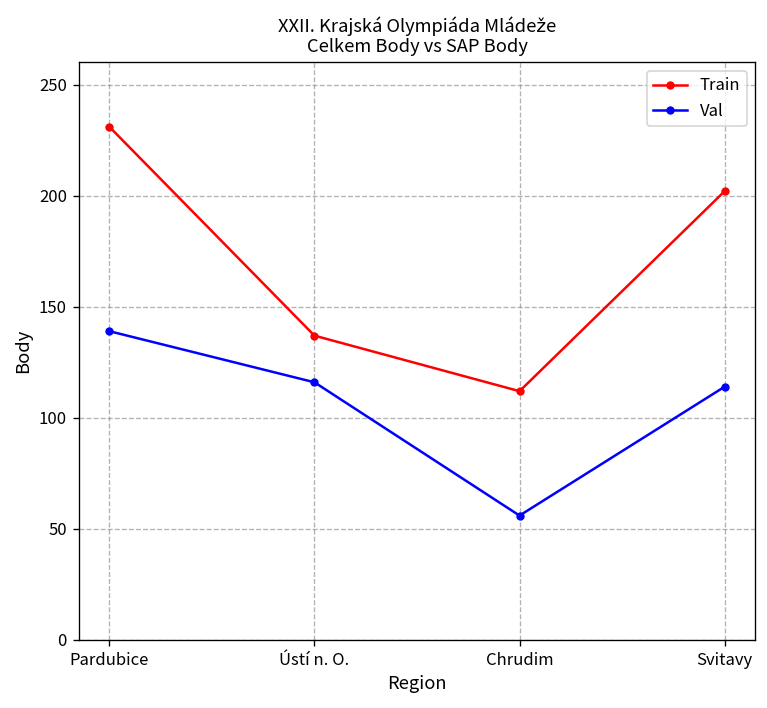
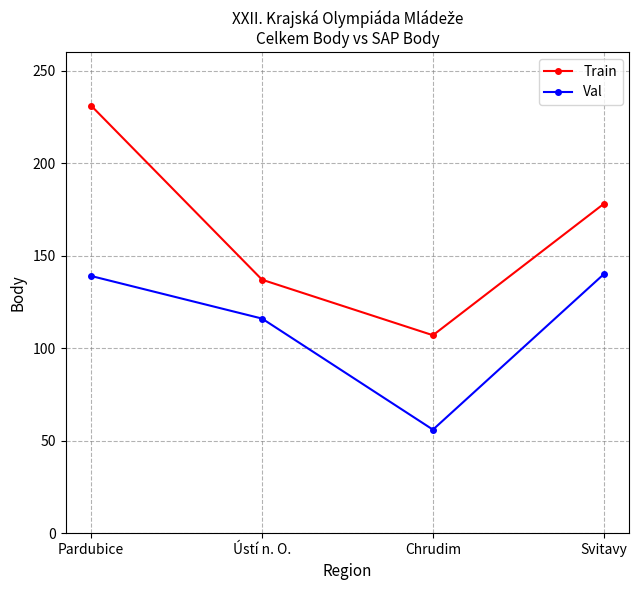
Train, Chrudim: 112 -> 107
Train, Svitavy: 202 -> 178
Val, Svitavy: 114 -> 140
